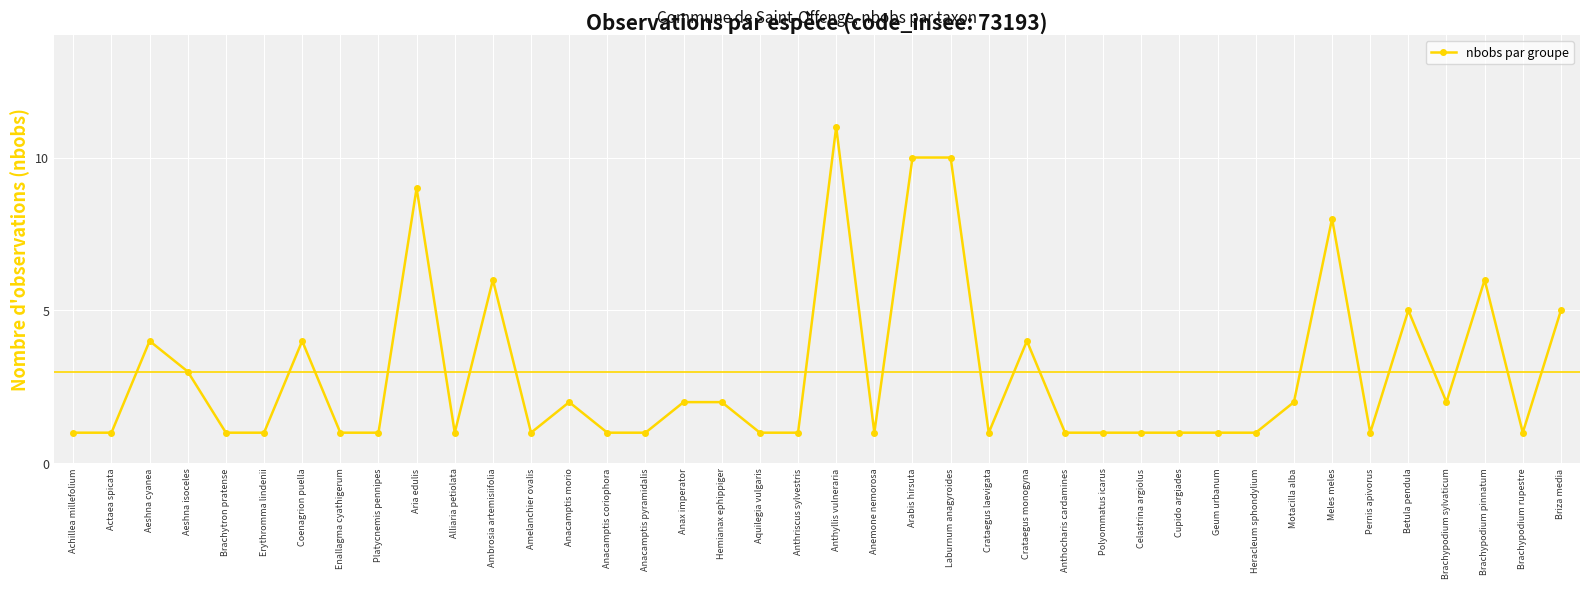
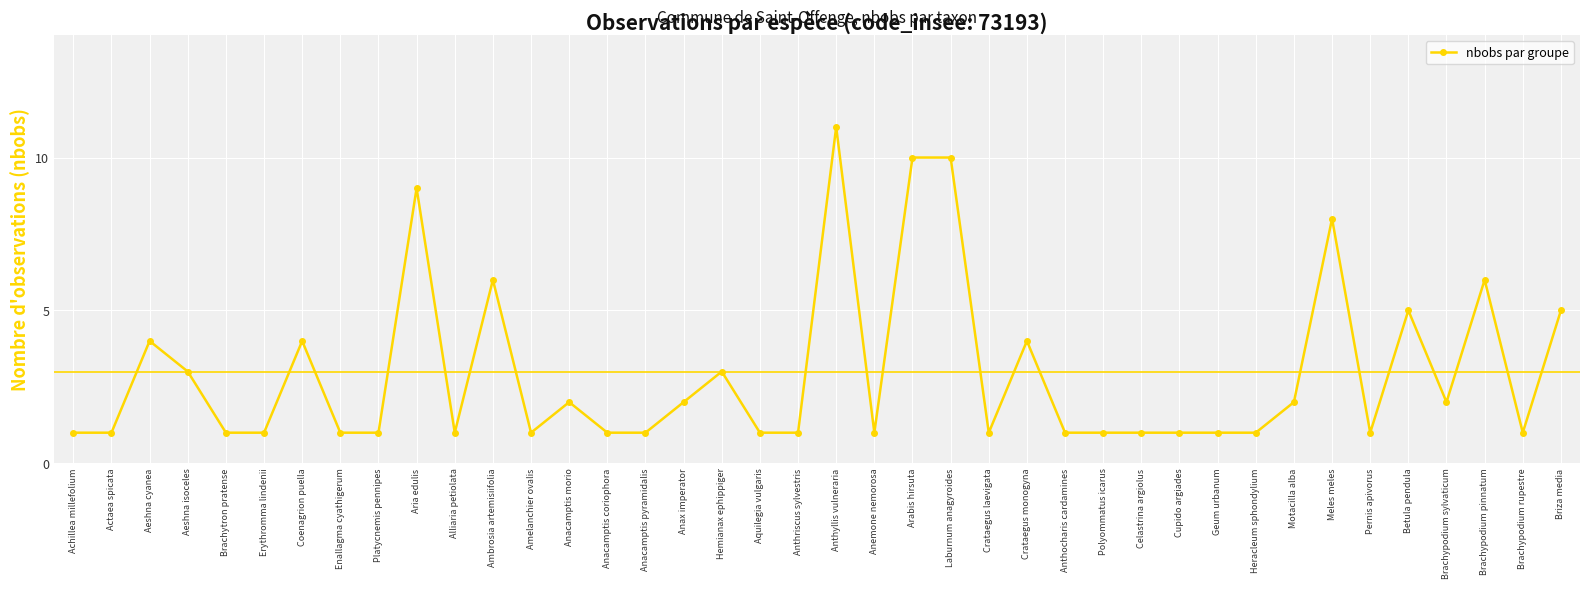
Hemianax ephippiger: 2 -> 3
